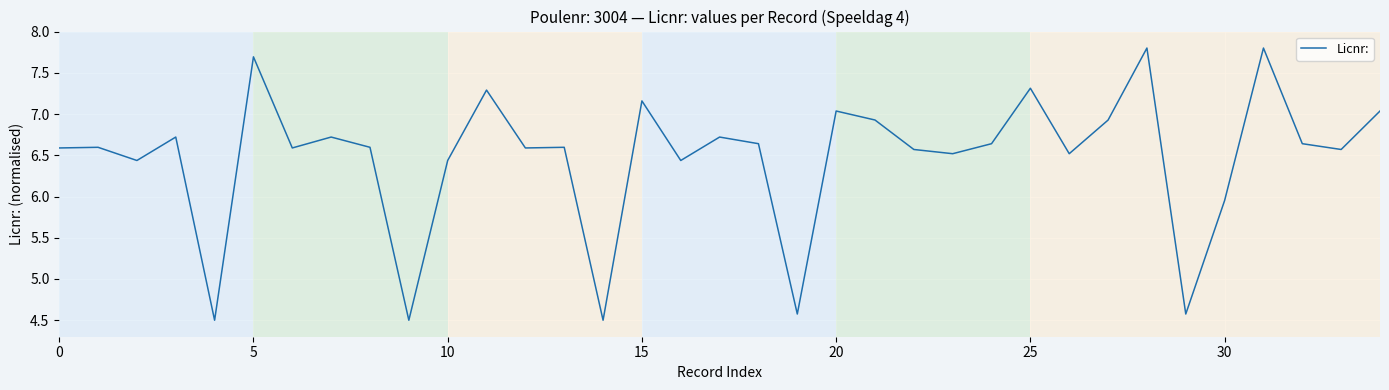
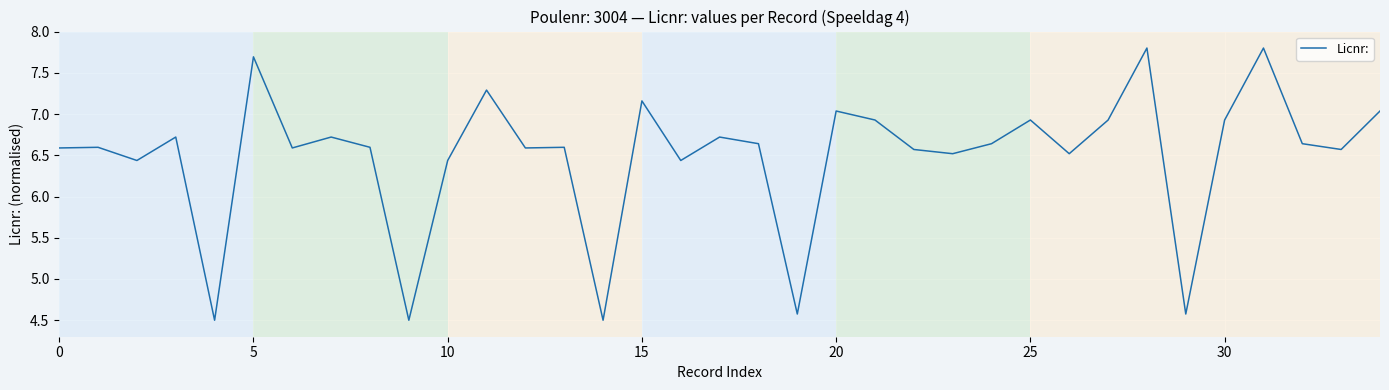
25: 7.3 -> 6.9
30: 6.0 -> 6.9
